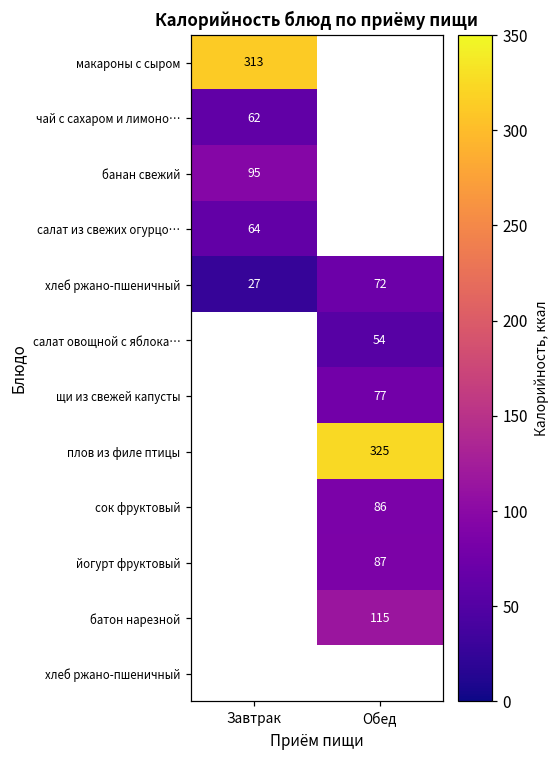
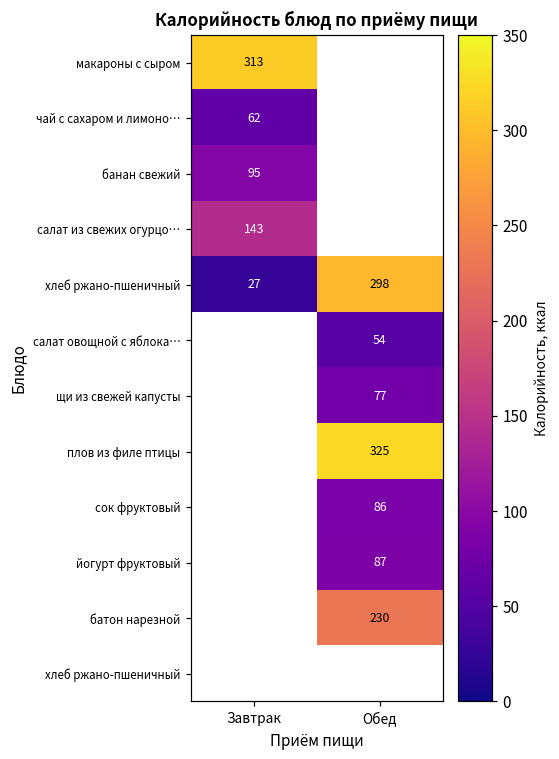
салат из свежих огурцо…, Завтрак: 64 -> 143
хлеб ржано-пшеничный, Обед: 72 -> 298
батон нарезной, Обед: 115 -> 230
